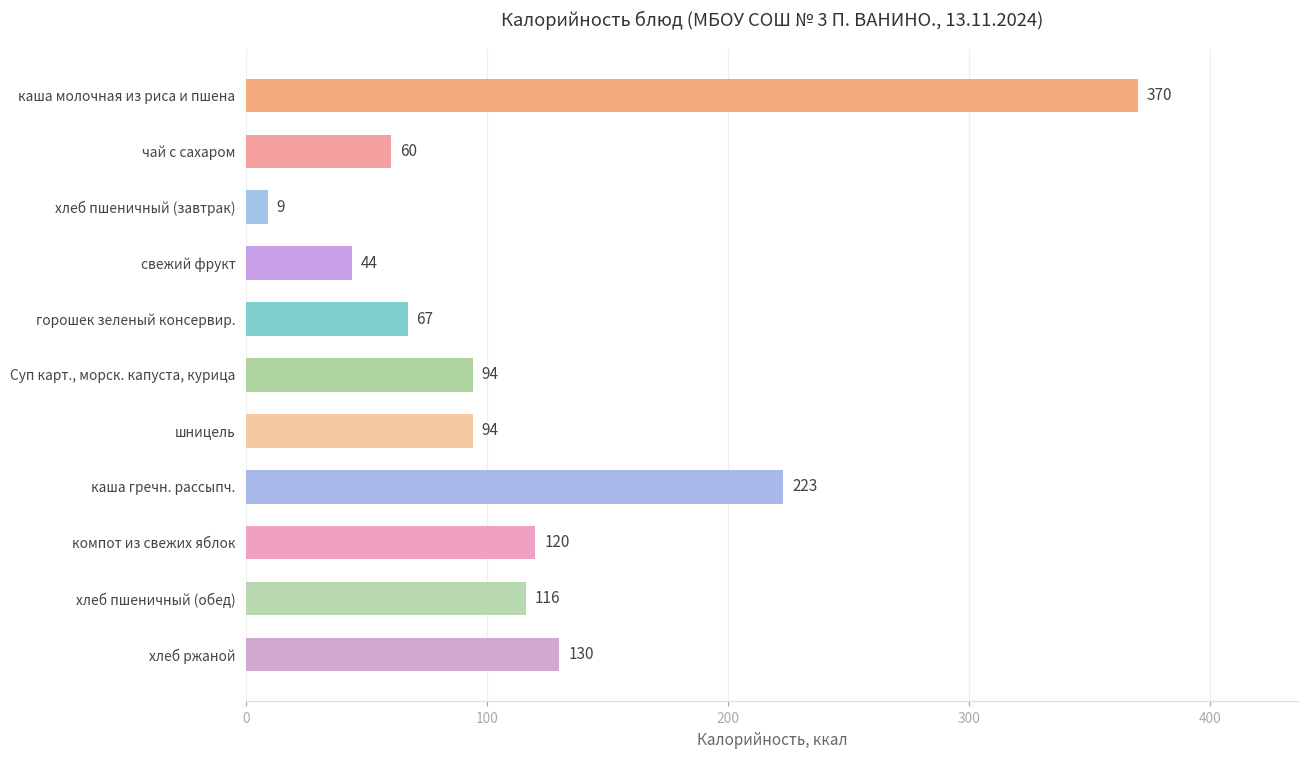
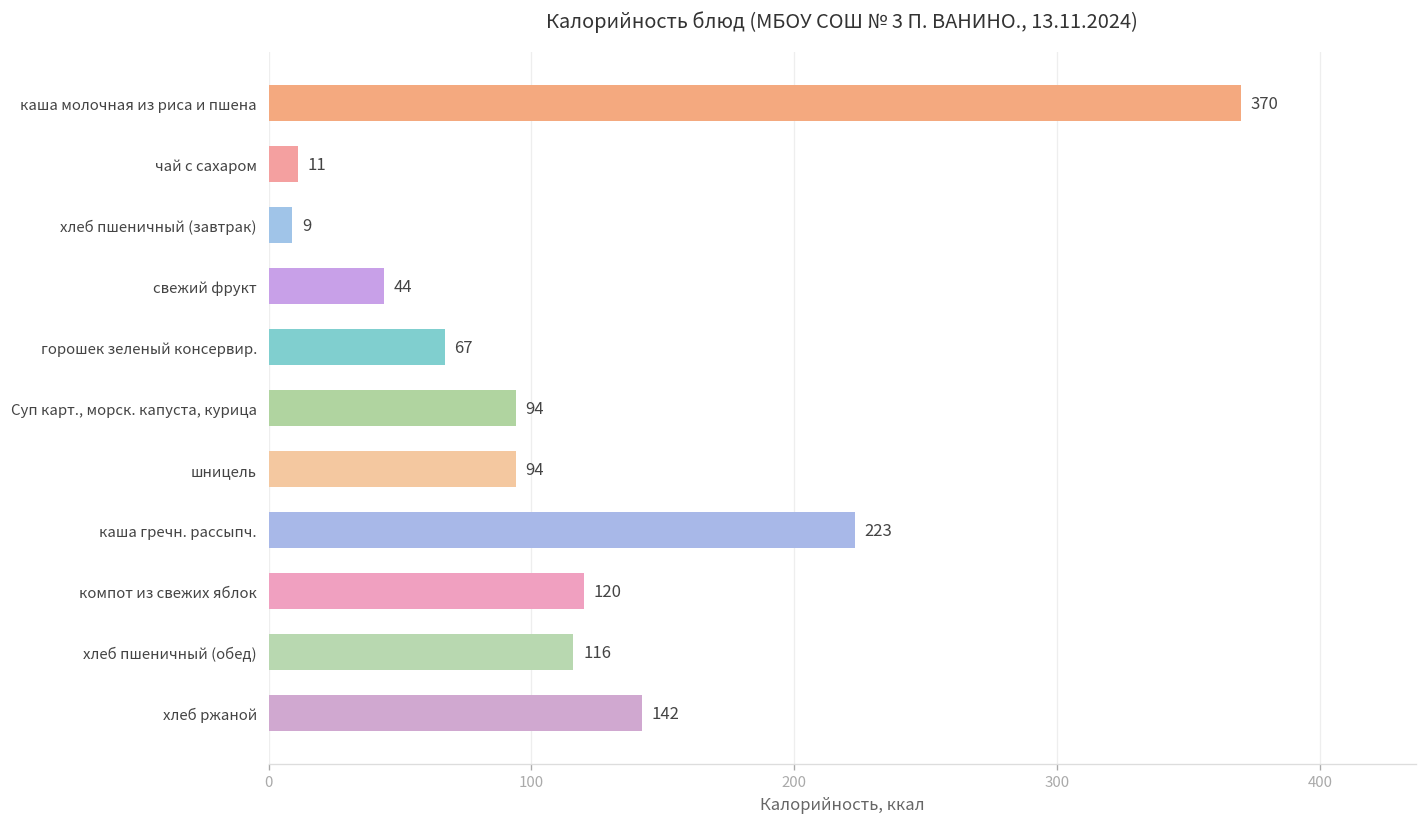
чай с сахаром: 60 -> 11
хлеб ржаной: 130 -> 142
